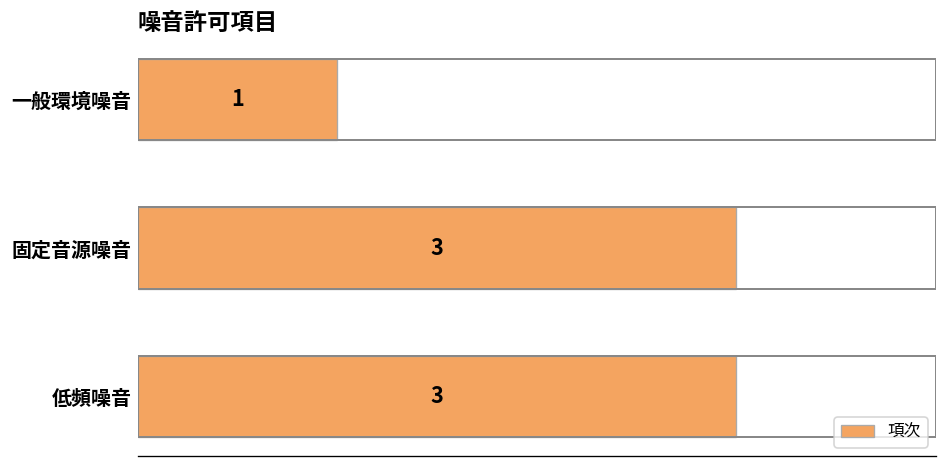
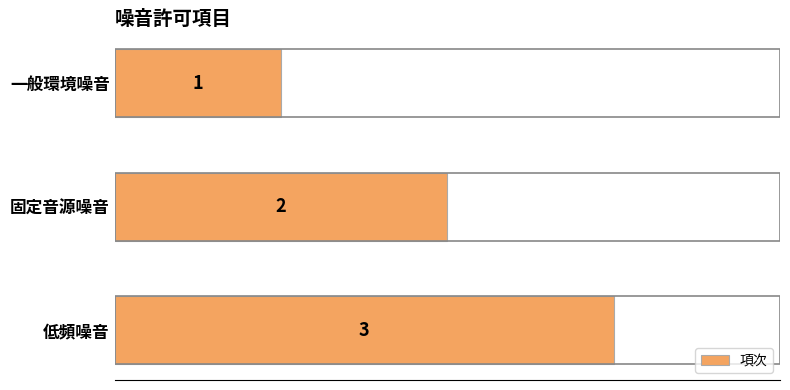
固定音源噪音: 3 -> 2
